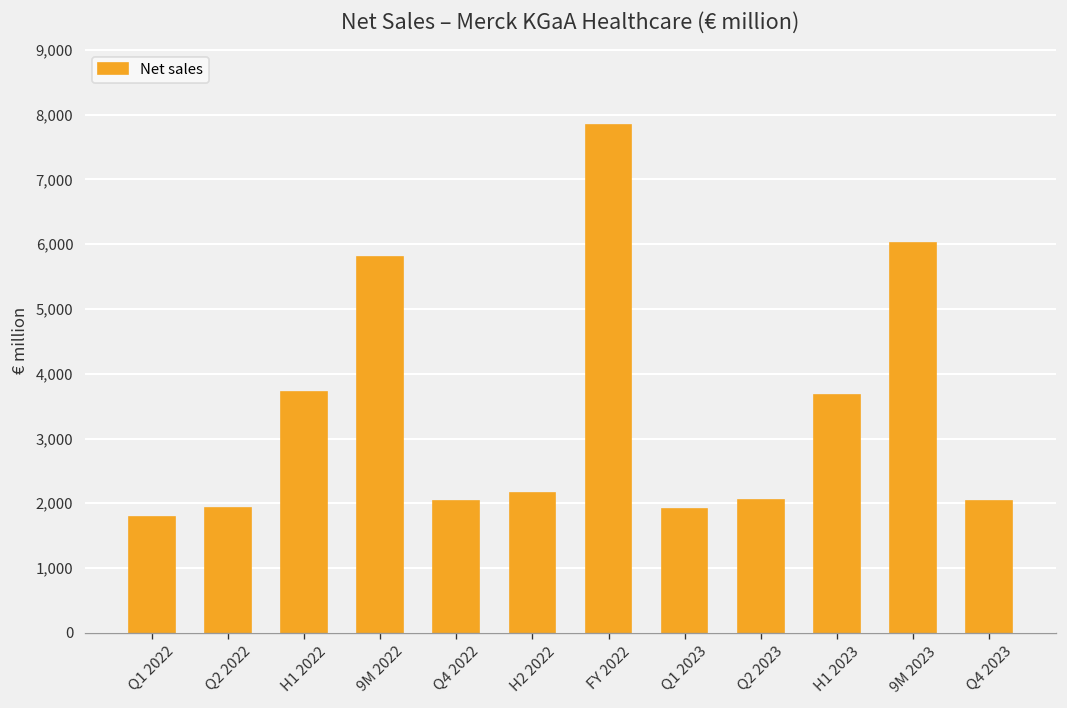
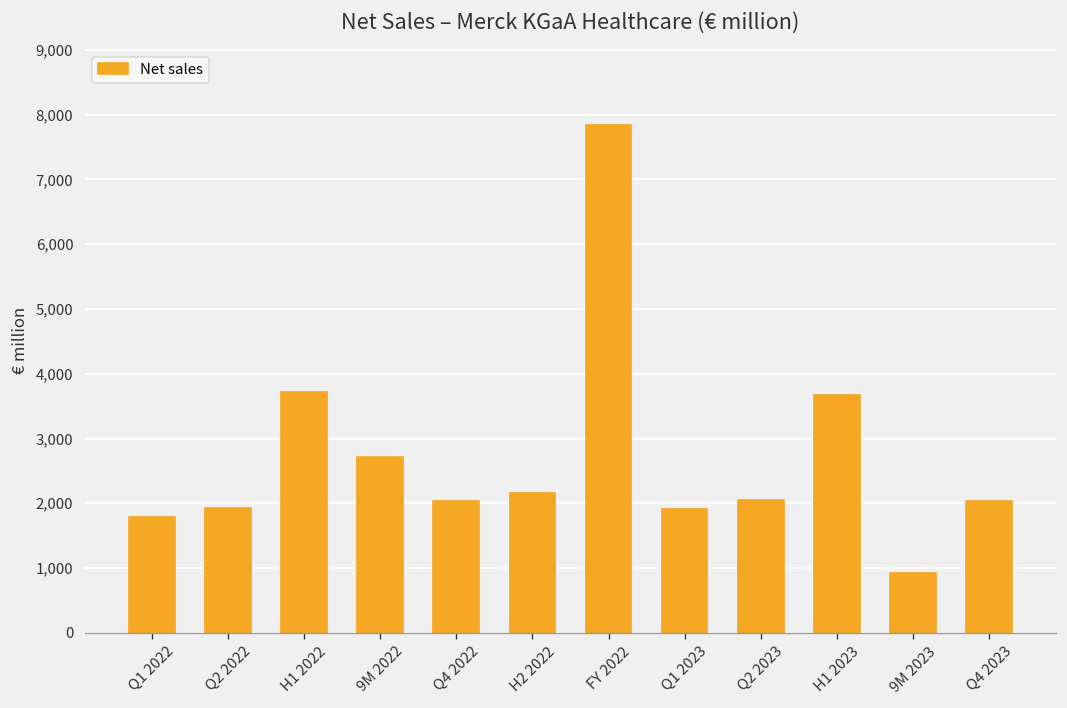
9M 2022: 5,800 -> 2,700
9M 2023: 6,000 -> 900
